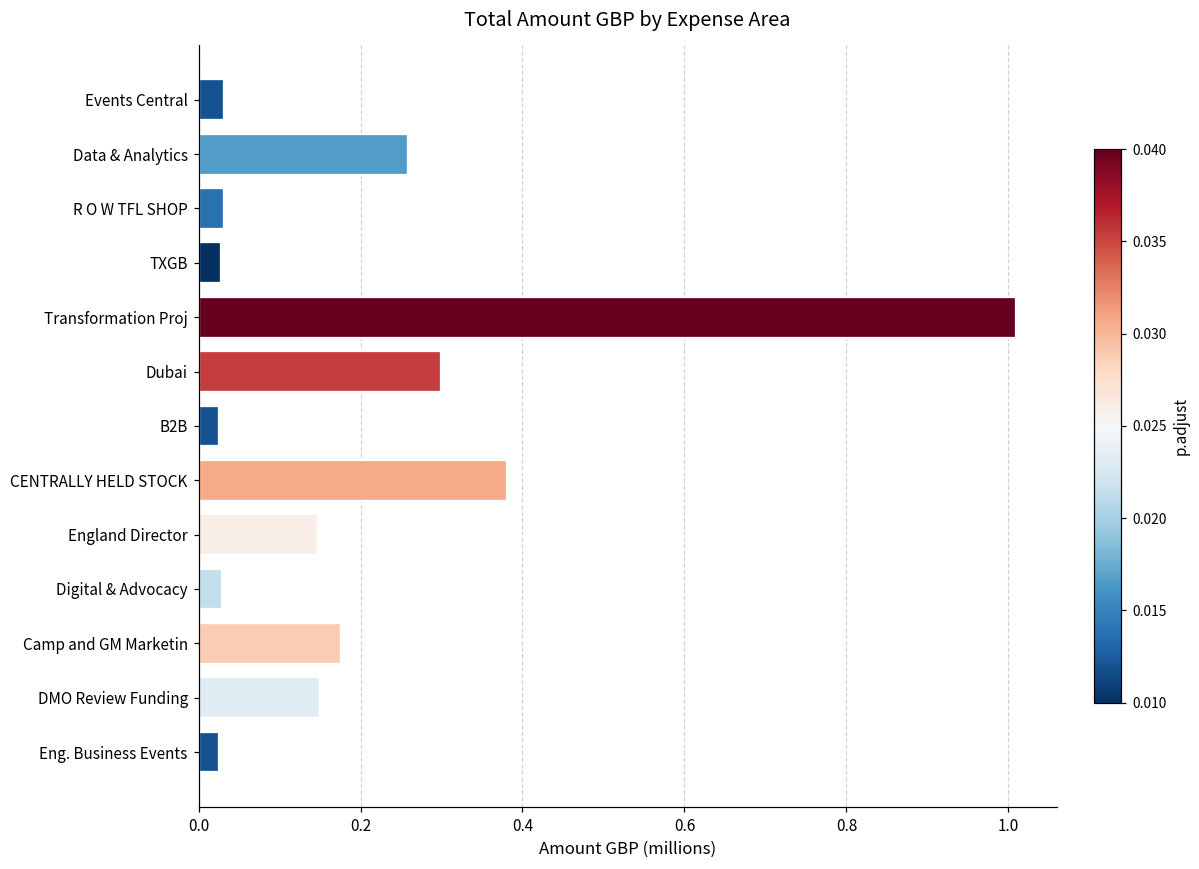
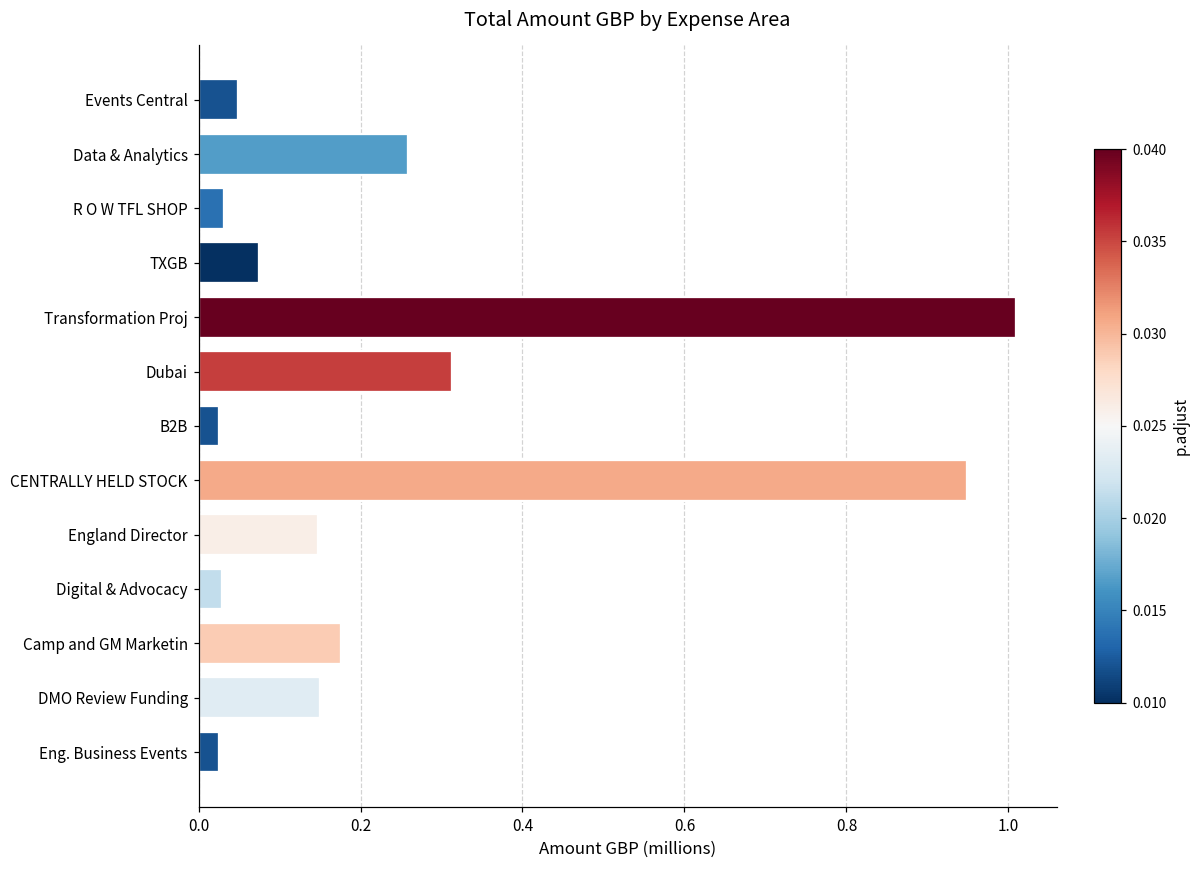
Events Central: 0.03 -> 0.05
TXGB: 0.03 -> 0.08
Dubai: 0.30 -> 0.31
CENTRALLY HELD STOCK: 0.38 -> 0.95
